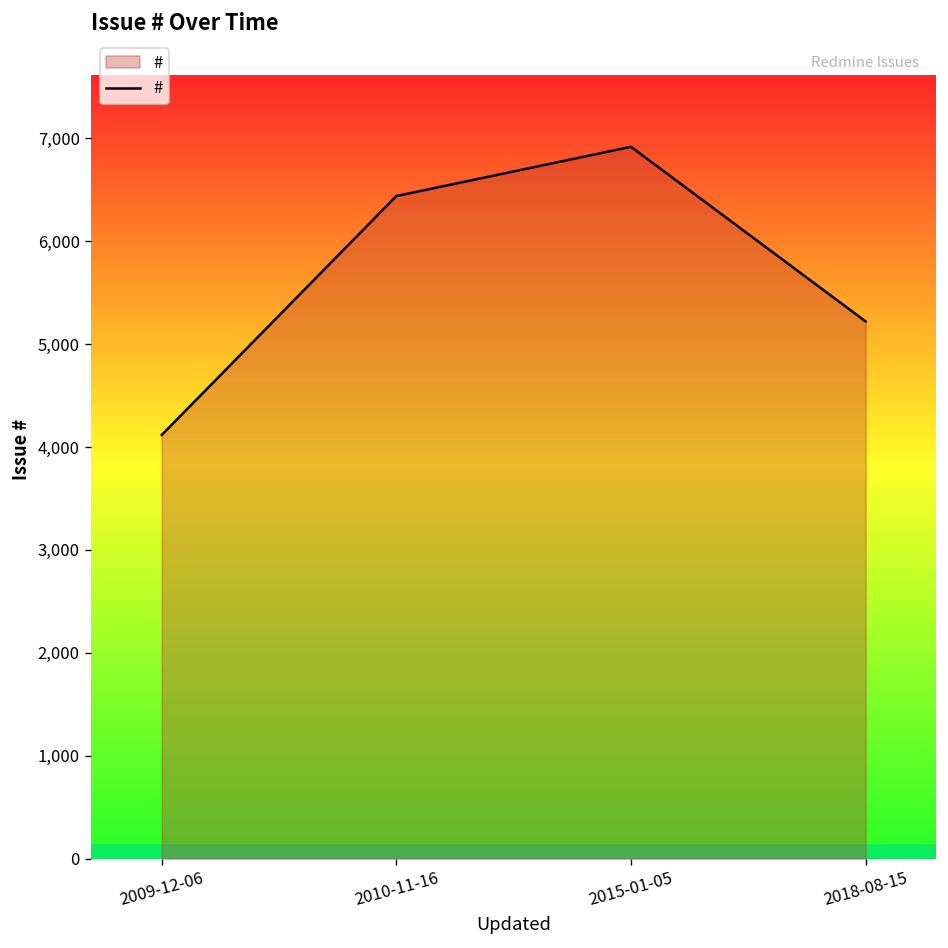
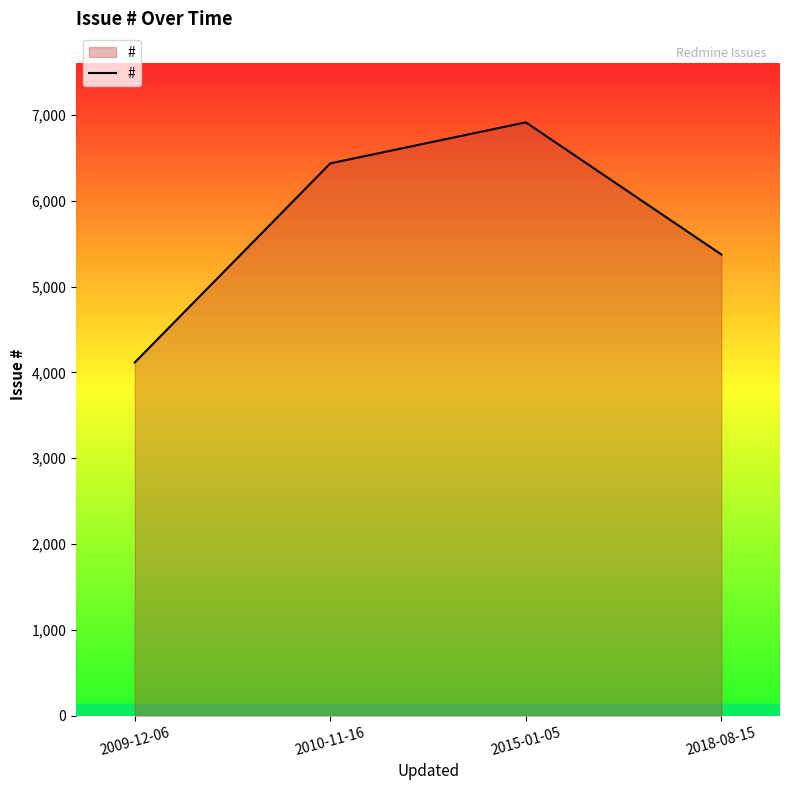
2018-08-15: 5,200 -> 5,400
